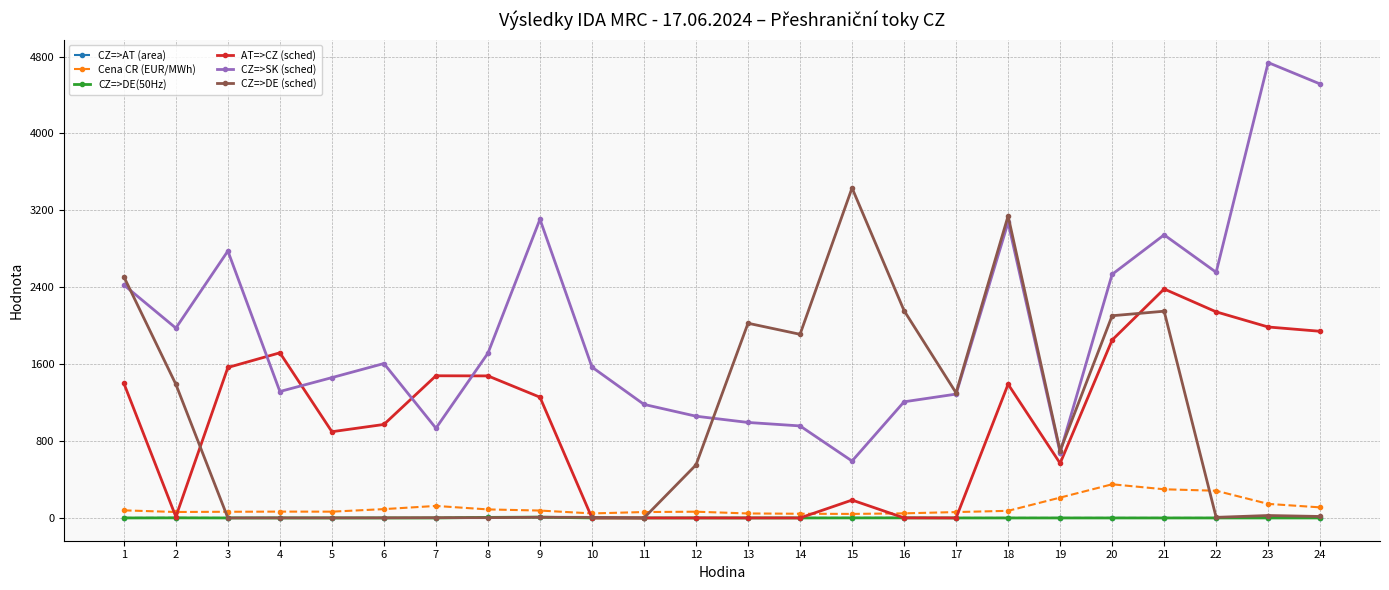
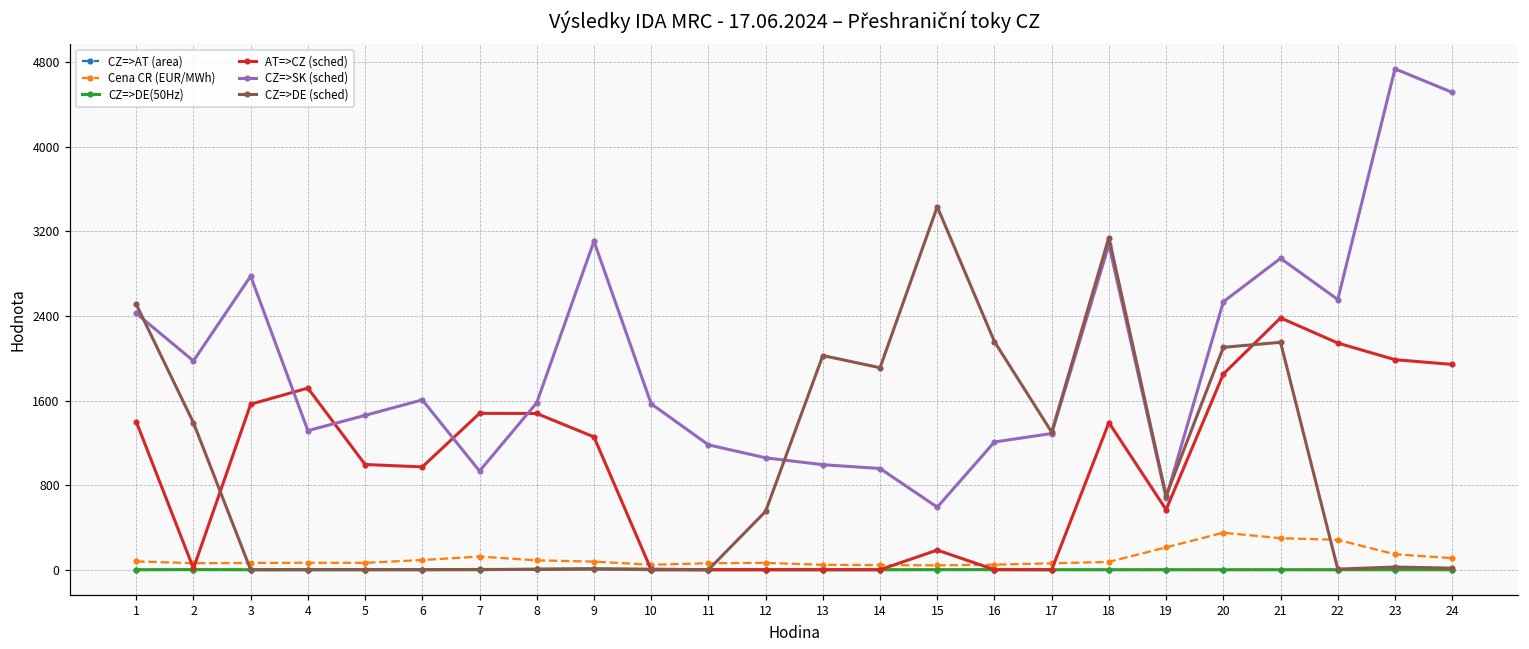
AT=>CZ (sched), 5: 900 -> 1000
CZ=>SK (sched), 8: 1700 -> 1600
